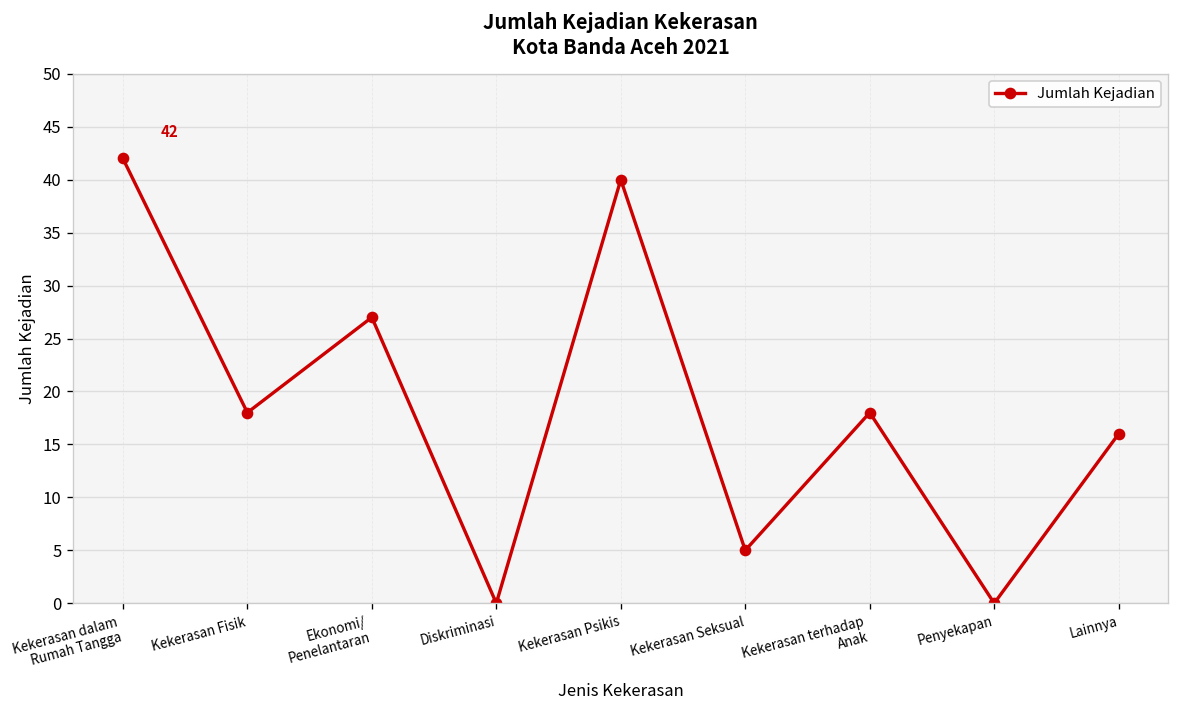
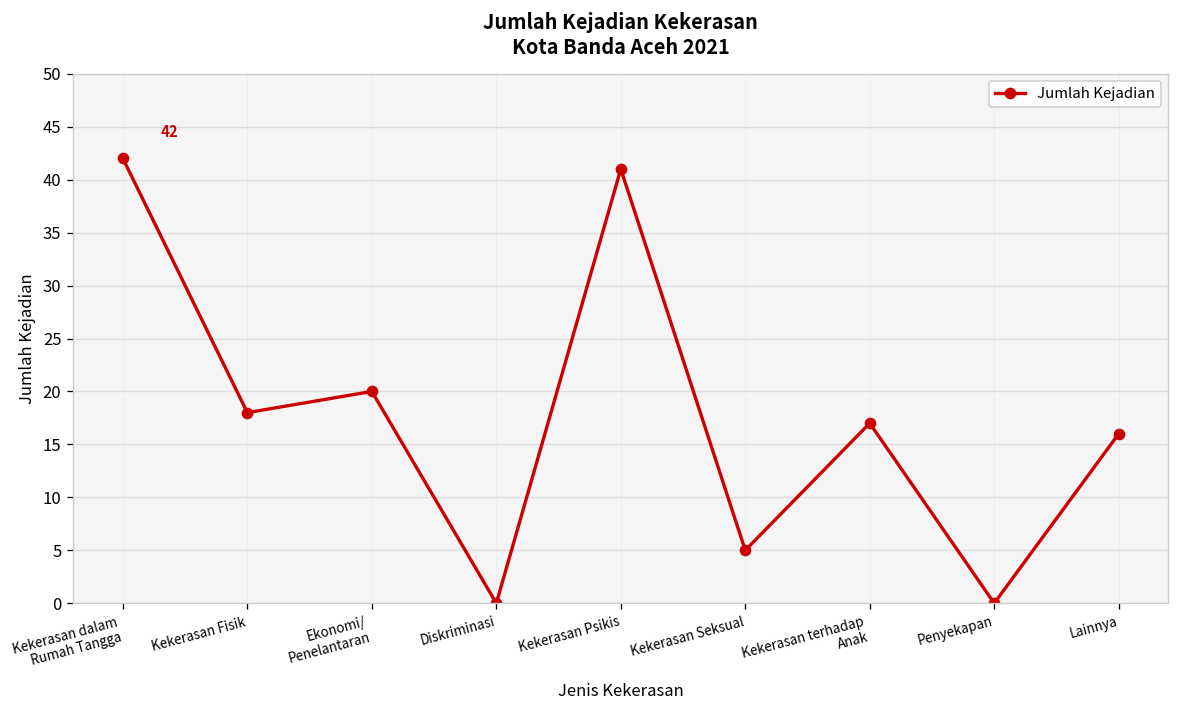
Ekonomi/ Penelantaran: 27 -> 20
Kekerasan Psikis: 40 -> 41
Kekerasan terhadap Anak: 18 -> 17
